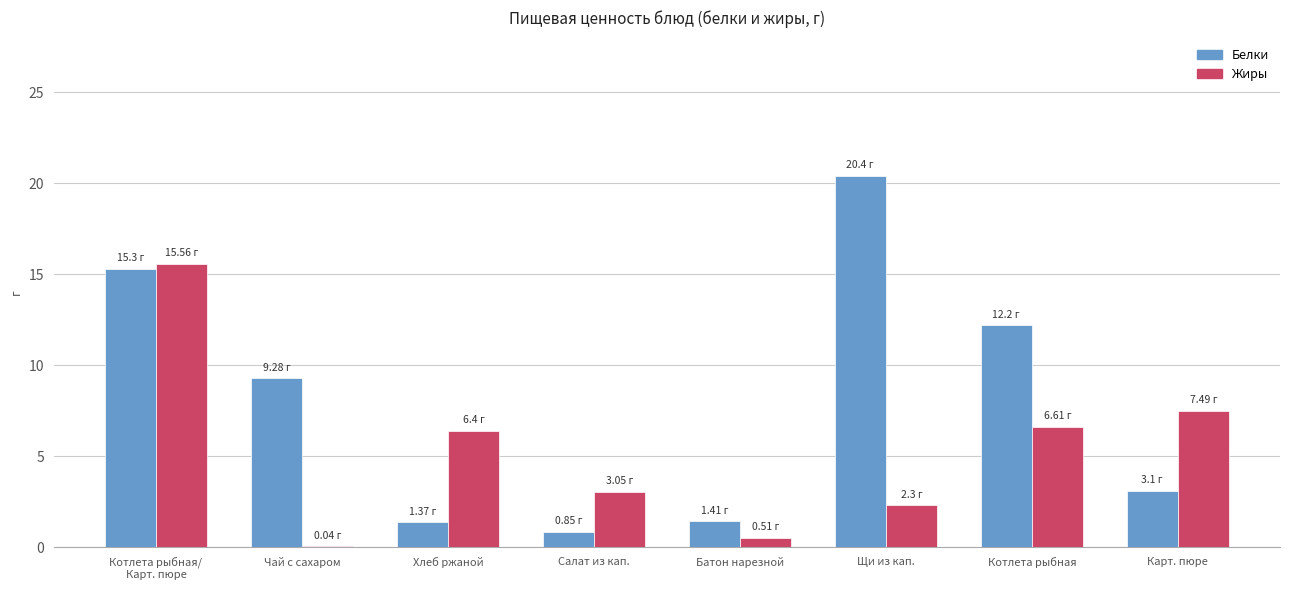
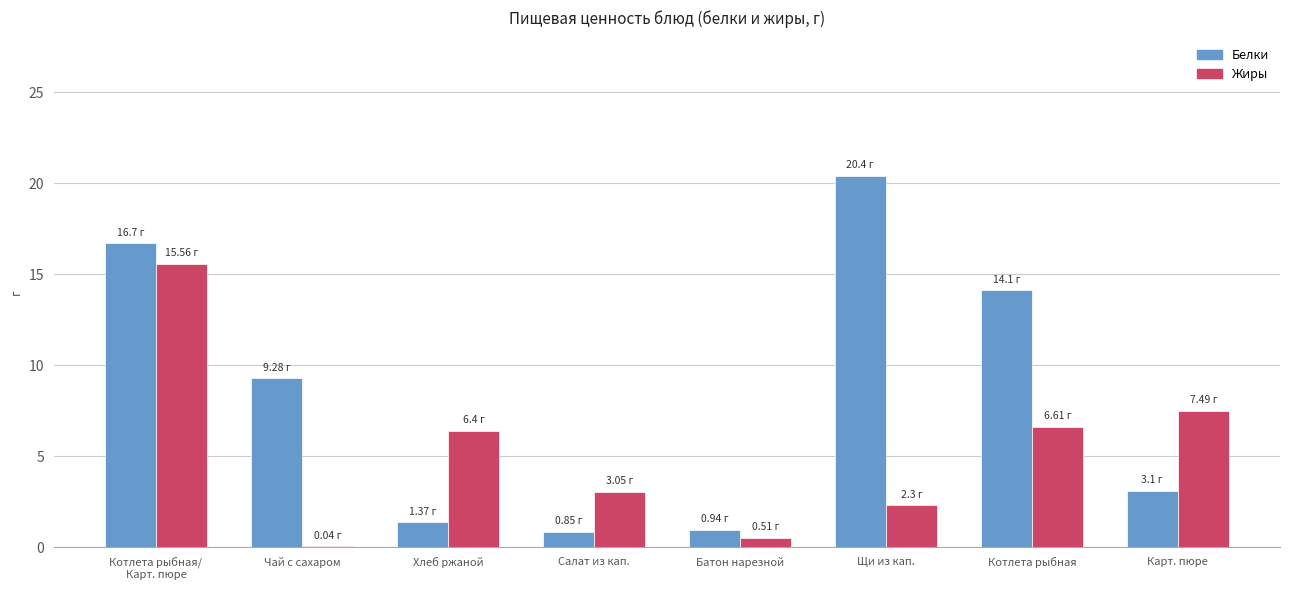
Белки, Котлета рыбная/ Карт. пюре: 15.3 -> 16.7
Белки, Батон нарезной: 1.41 -> 0.94
Белки, Котлета рыбная: 12.2 -> 14.1
